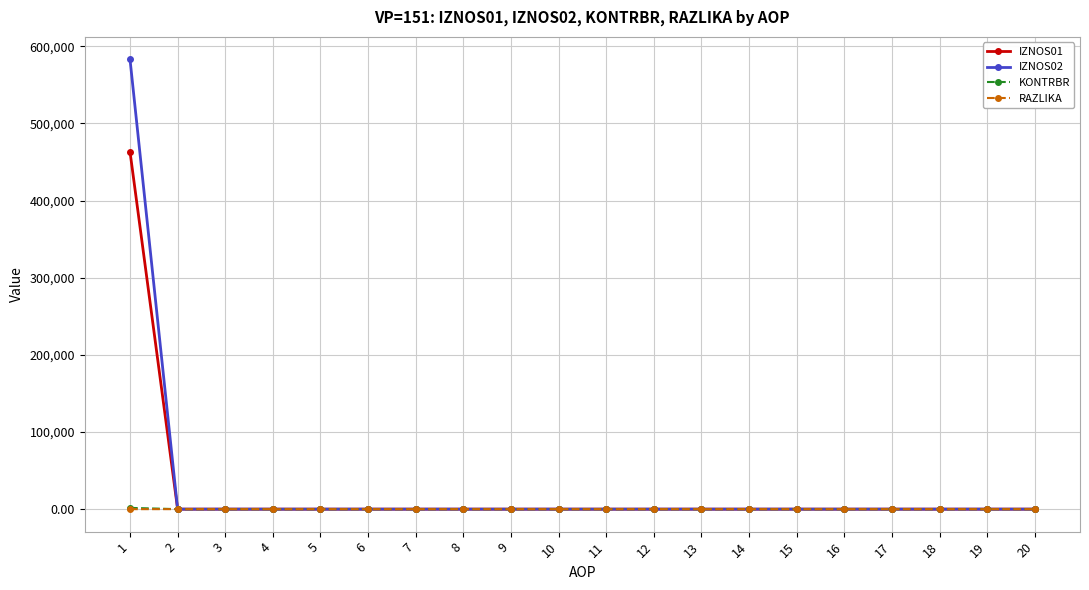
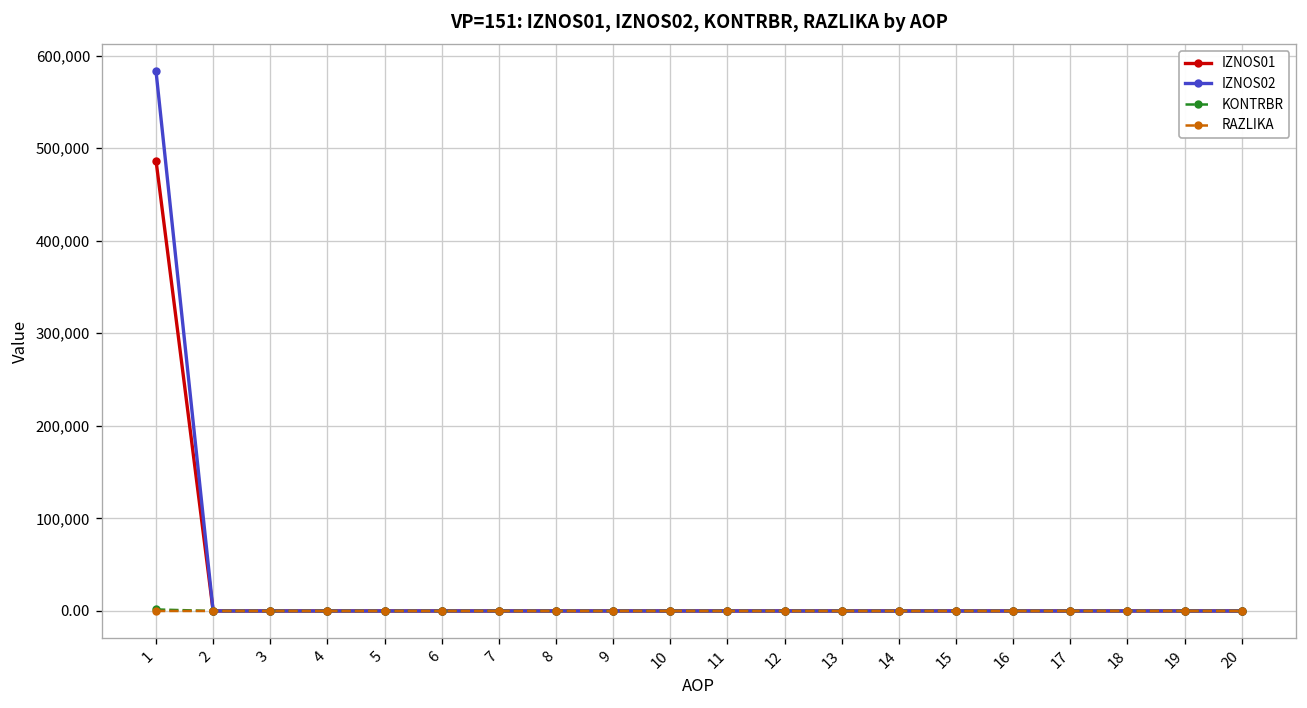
IZNOS01, 1: 460,000 -> 490,000
